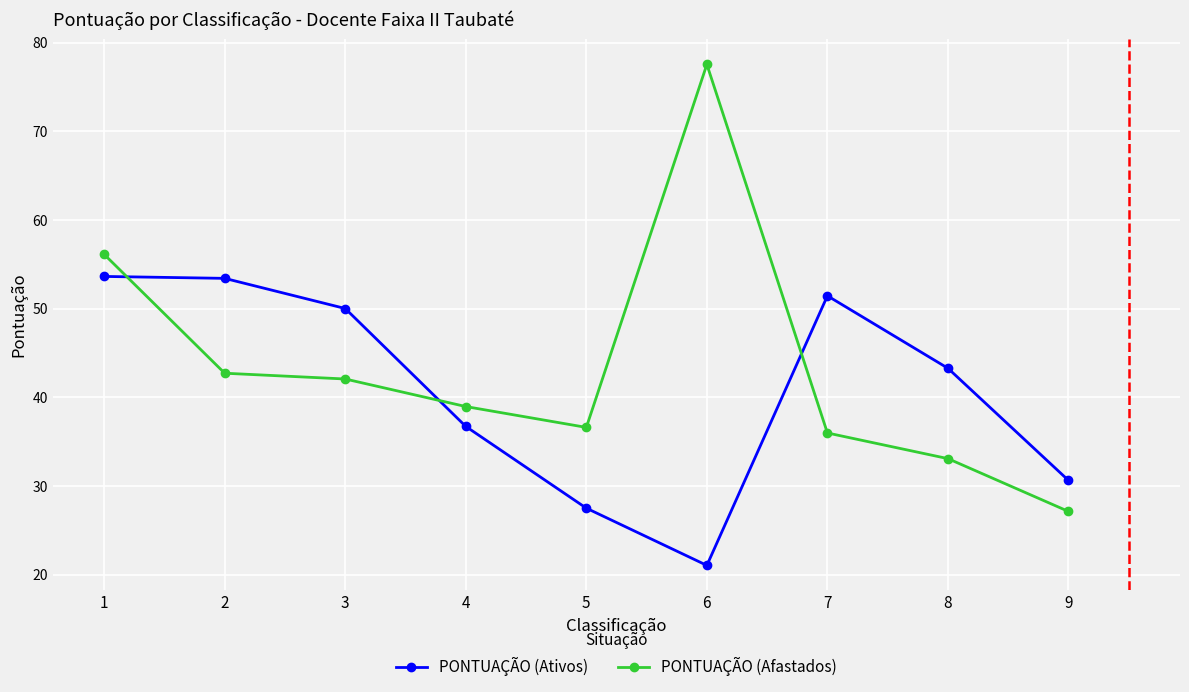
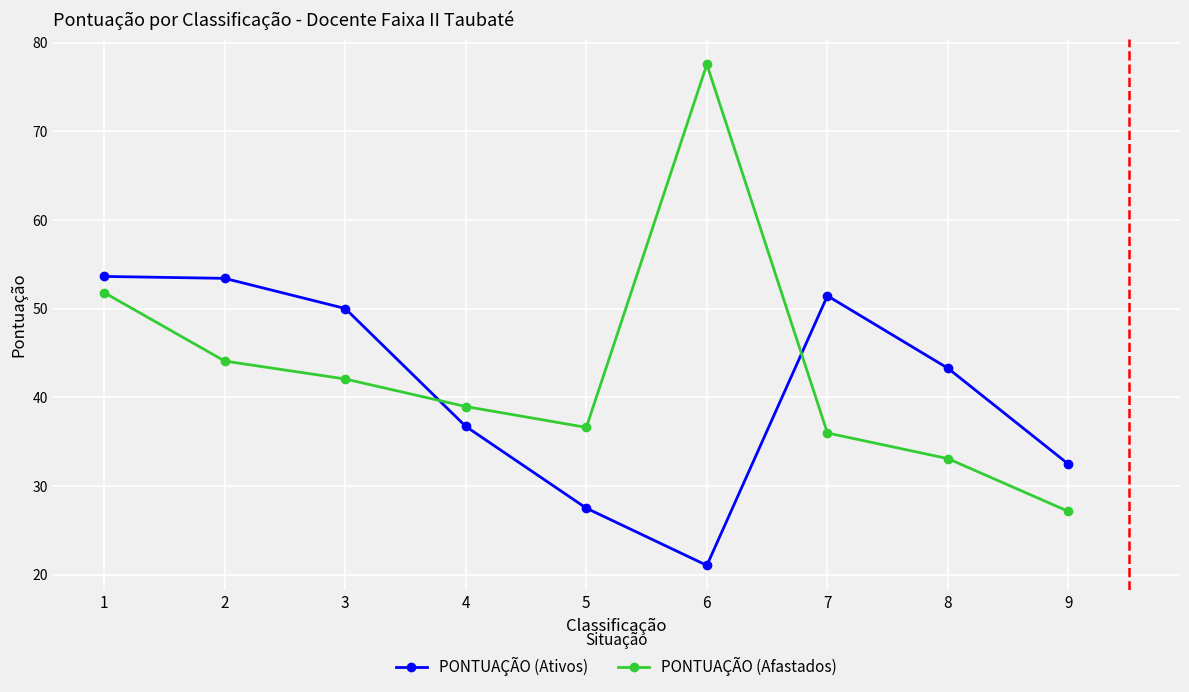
PONTUAÇÃO (Afastados), 1: 56 -> 52
PONTUAÇÃO (Afastados), 2: 43 -> 44
PONTUAÇÃO (Ativos), 9: 31 -> 32
